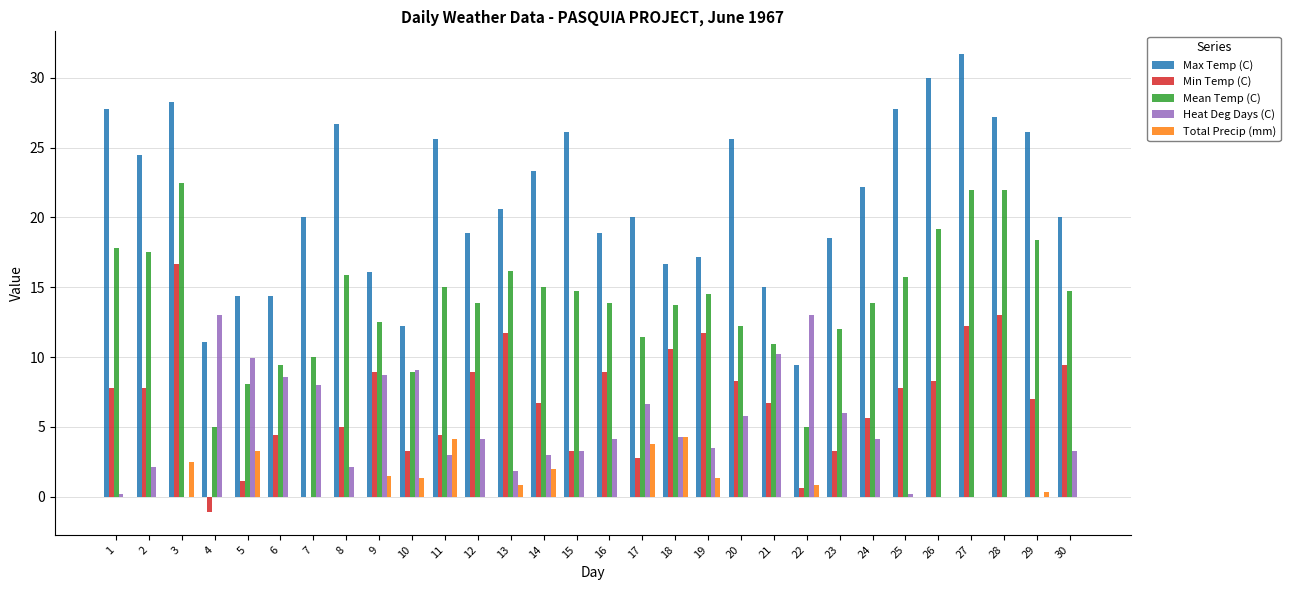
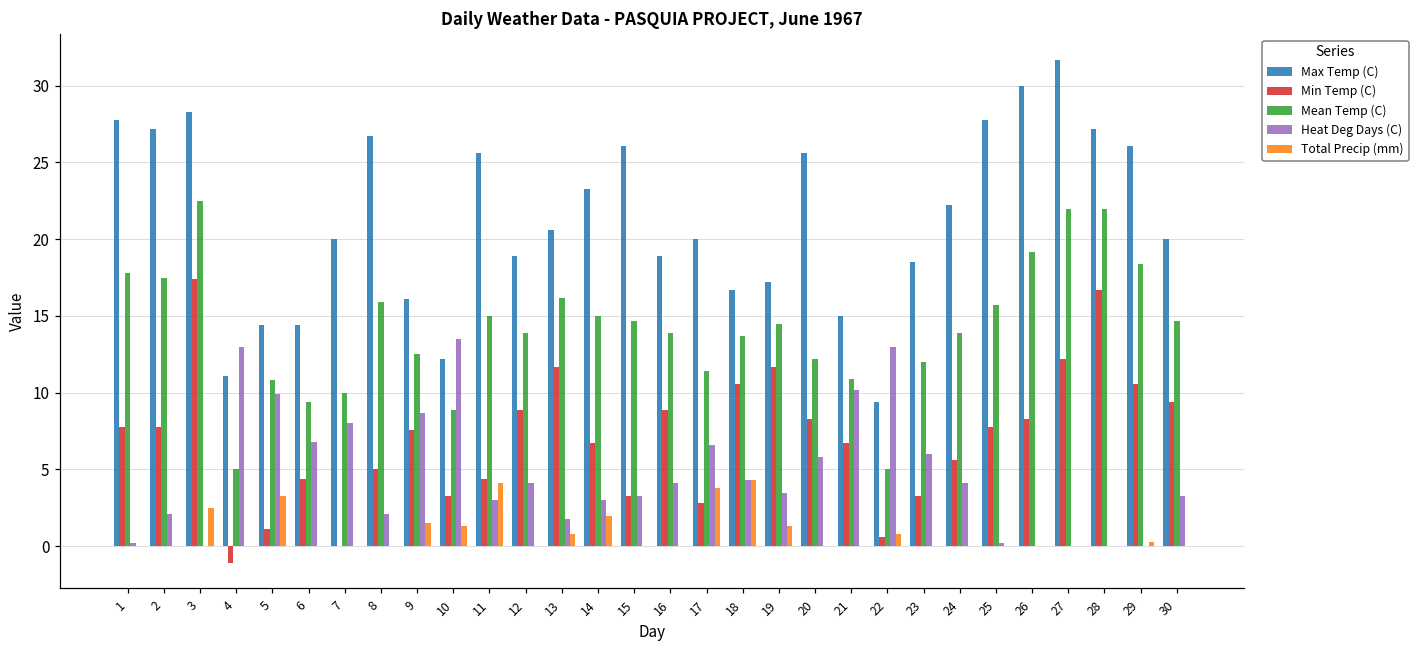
Max Temp (C), 2: 24.5 -> 27.2
Min Temp (C), 3: 16.7 -> 17.4
Mean Temp (C), 5: 8.1 -> 10.8
Heat Deg Days (C), 6: 8.6 -> 6.8
Min Temp (C), 9: 8.9 -> 7.6
Heat Deg Days (C), 10: 9.1 -> 13.5
Min Temp (C), 28: 13.0 -> 16.7
Min Temp (C), 29: 7.0 -> 10.6
